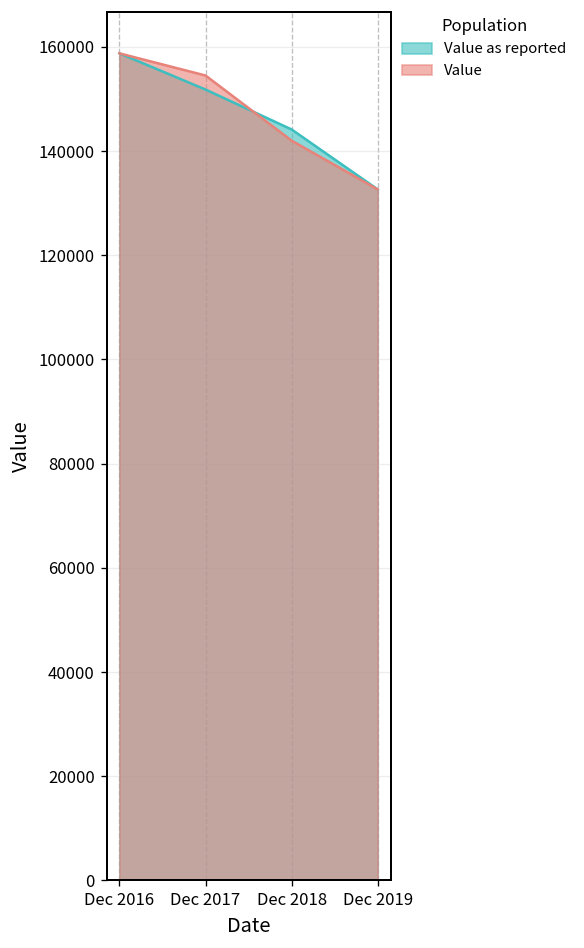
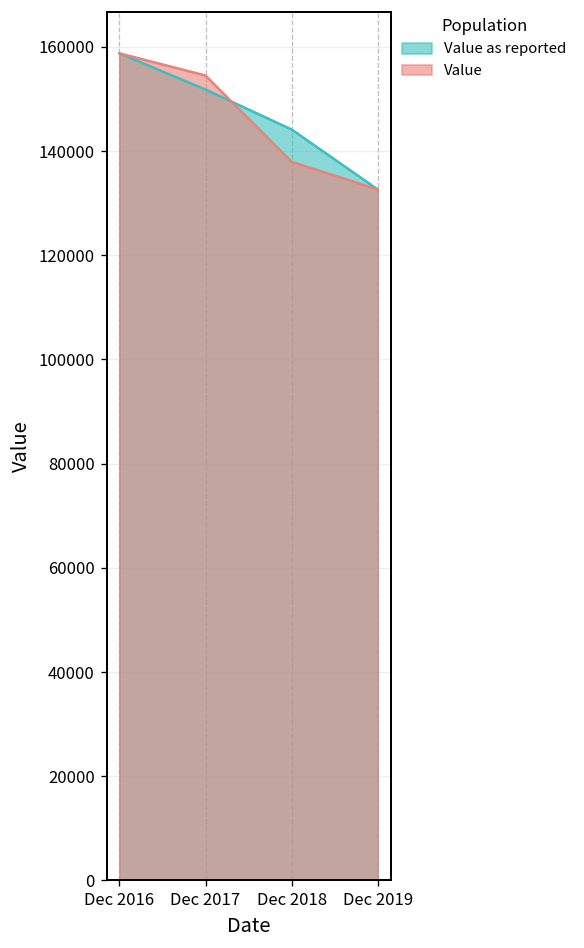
Value, Dec 2018: 142000 -> 138000
